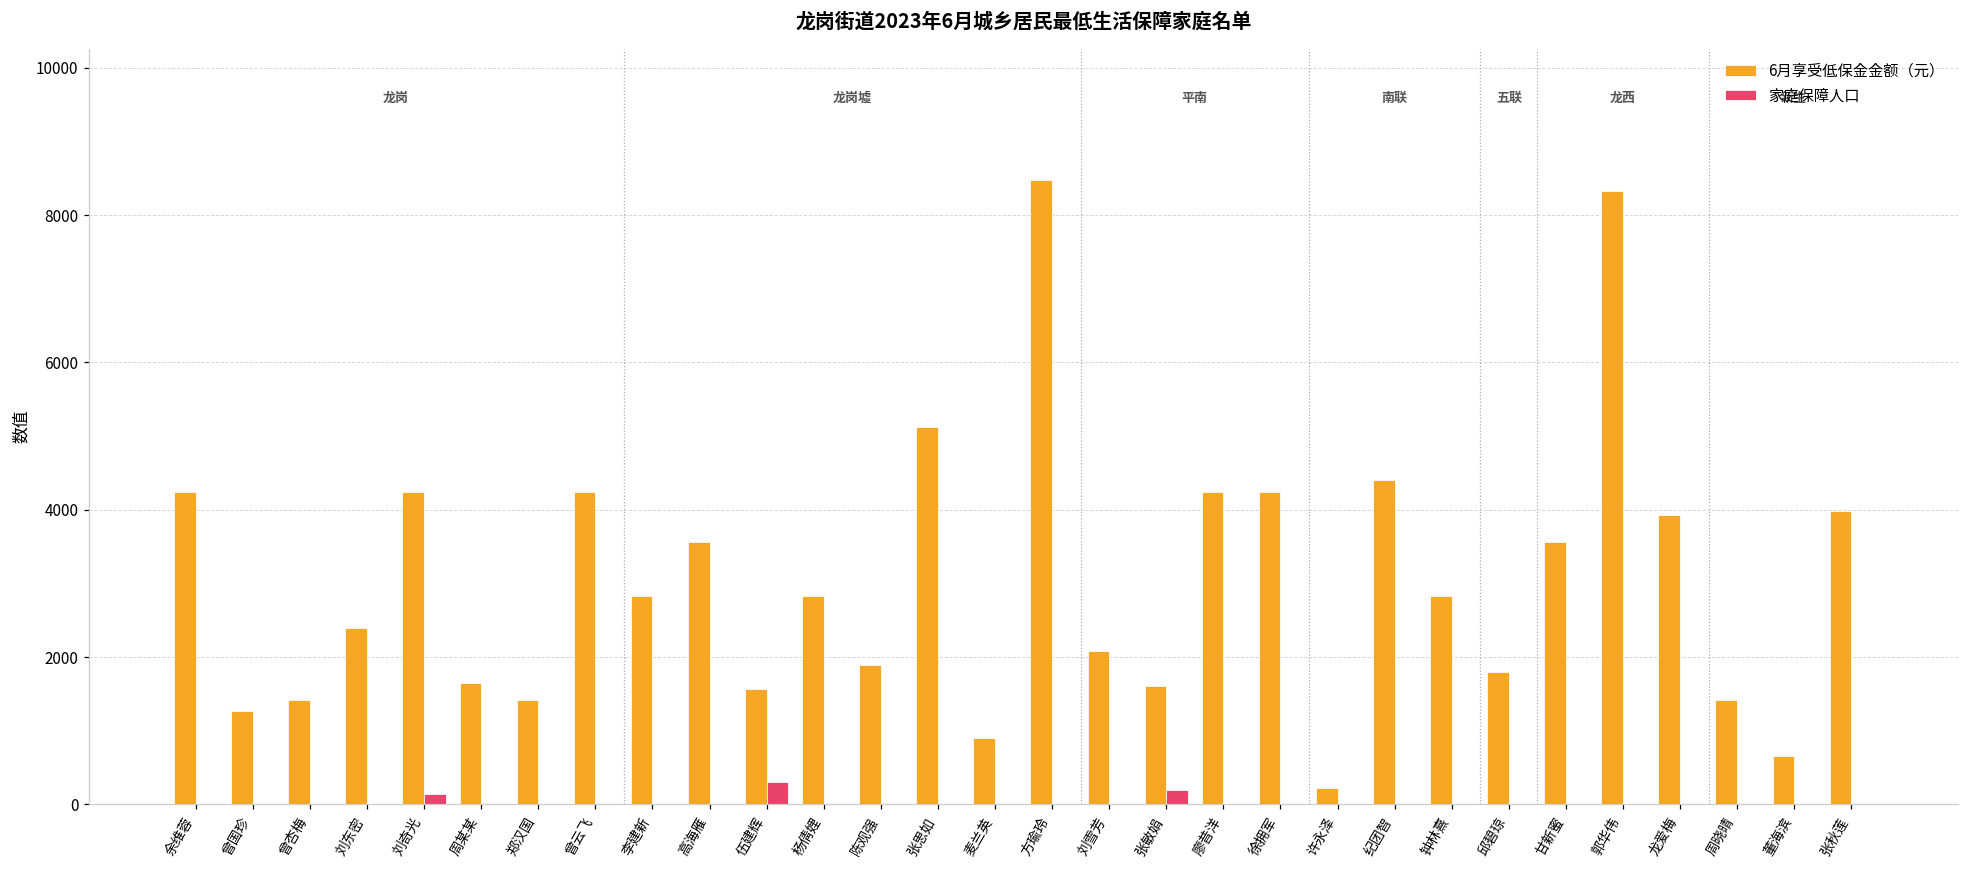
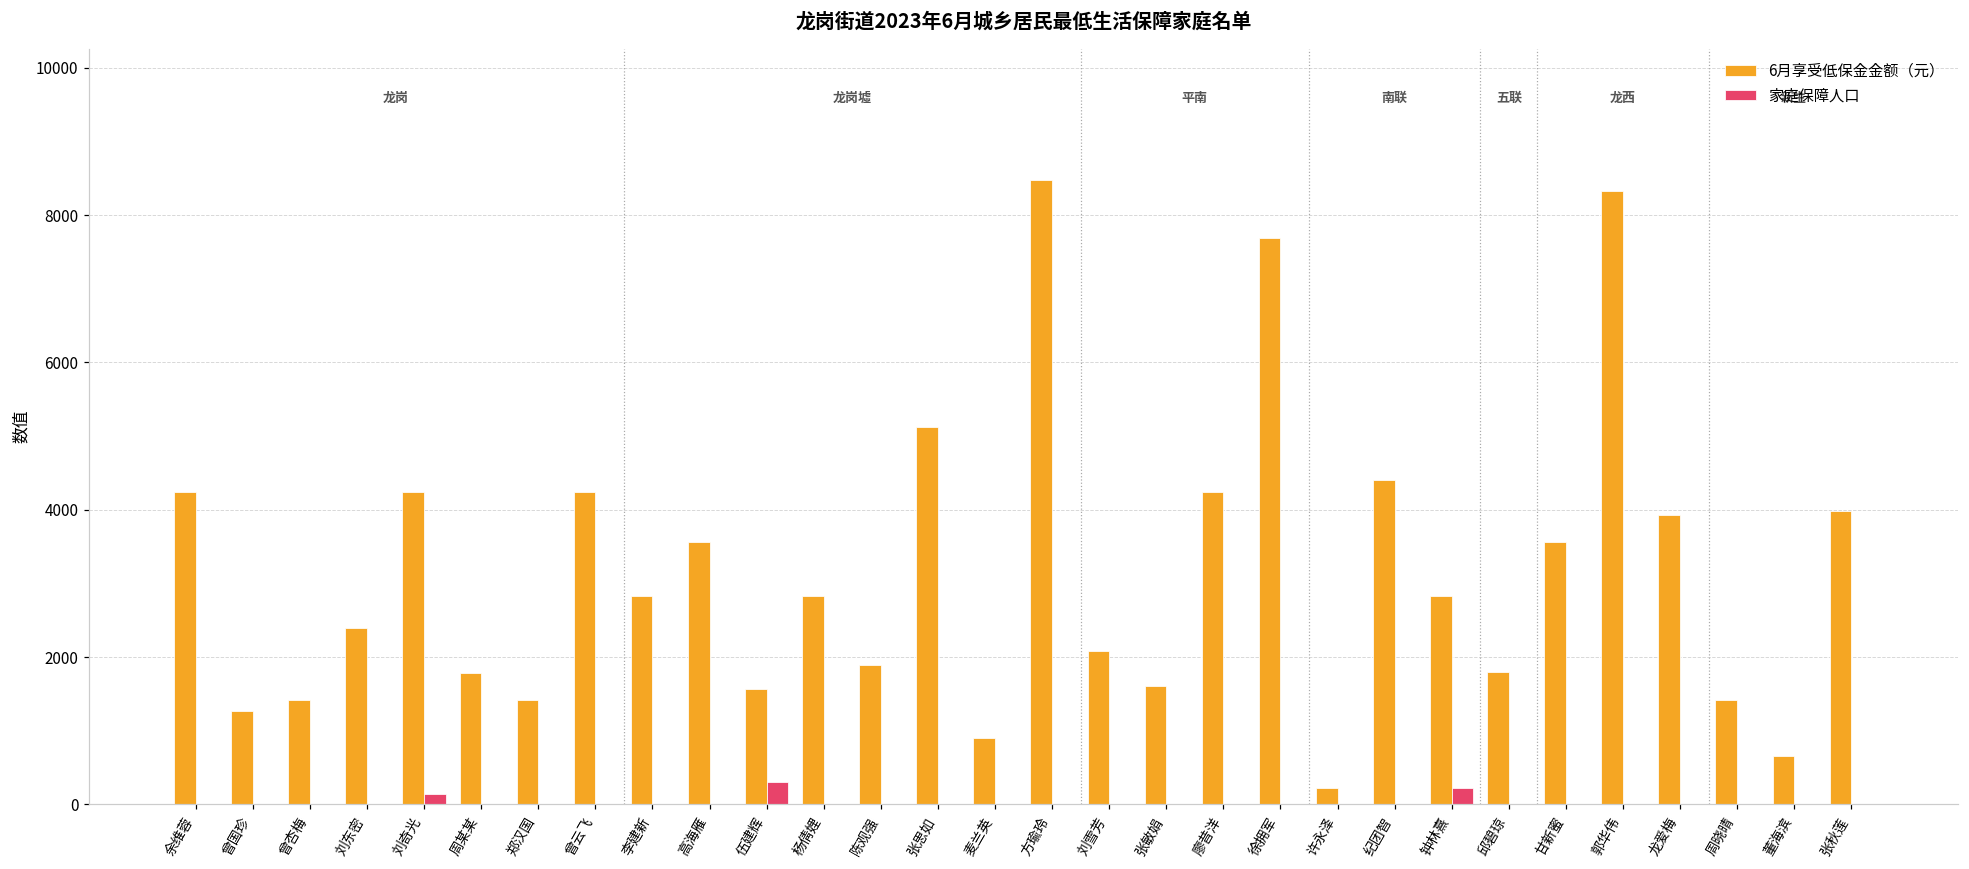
6月享受低保金金额（元）, 周某某: 1700 -> 1800
家庭保障人口, 张敏娟: 200 -> 0
6月享受低保金金额（元）, 徐拥军: 4200 -> 7700
家庭保障人口, 钟林熹: 0 -> 200
